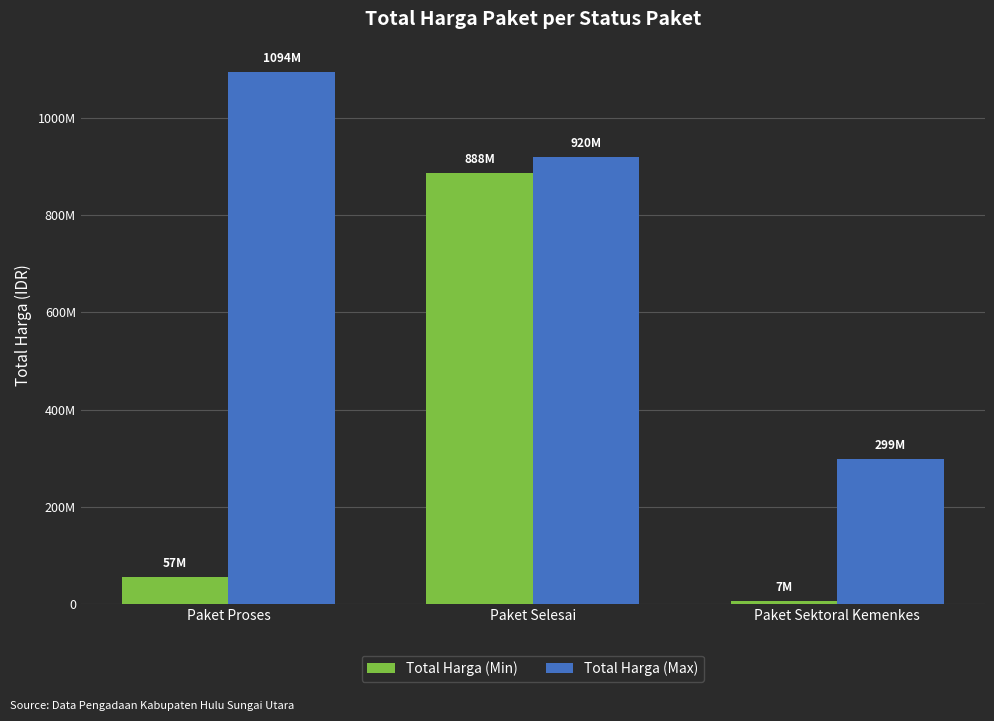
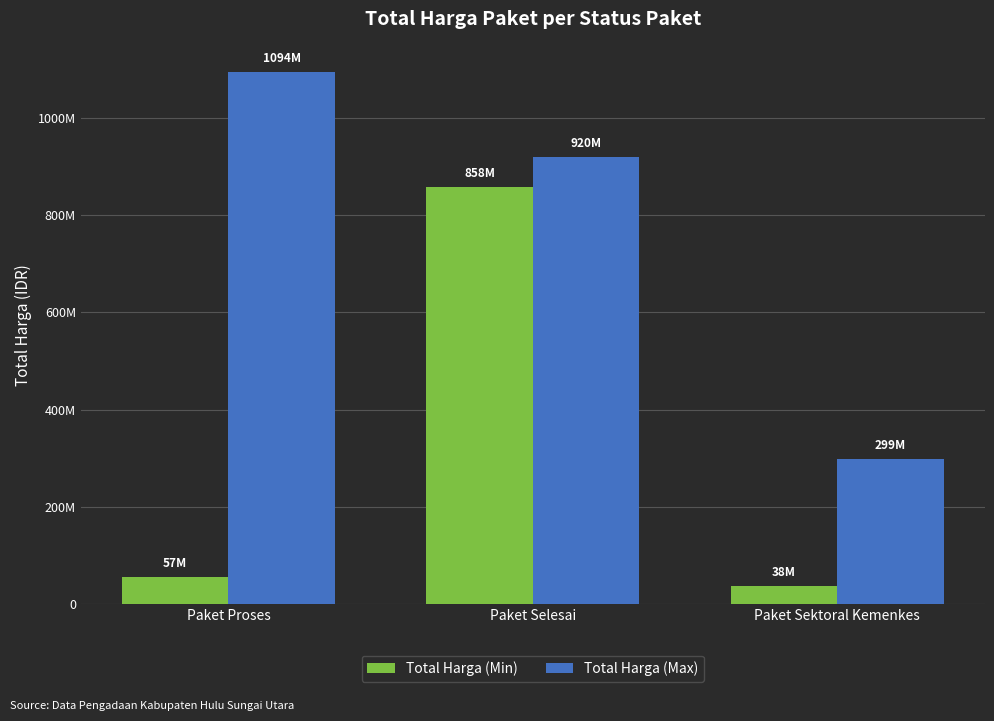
Total Harga (Min), Paket Selesai: 888M -> 858M
Total Harga (Min), Paket Sektoral Kemenkes: 7M -> 38M
